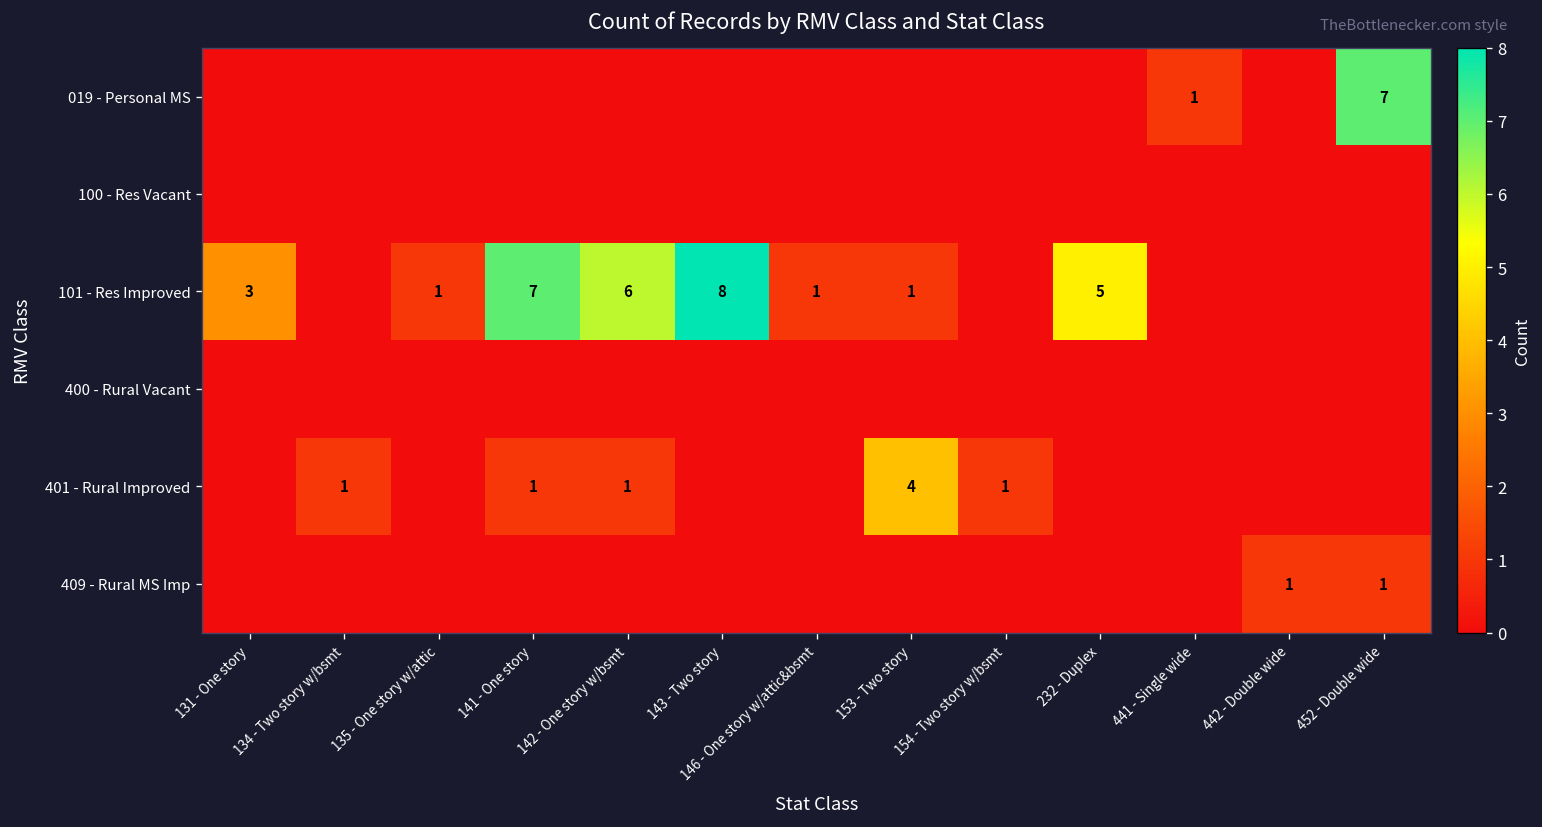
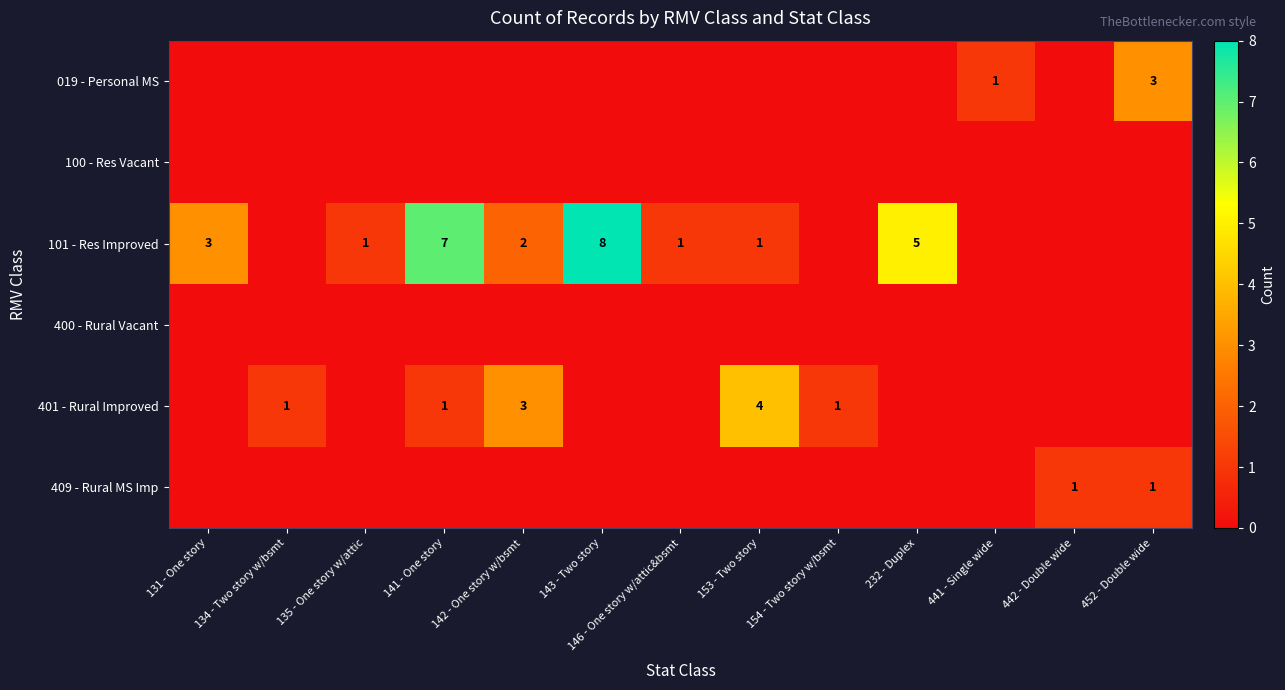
019 - Personal MS, 452 - Double wide: 7 -> 3
101 - Res Improved, 142 - One story w/bsmt: 6 -> 2
401 - Rural Improved, 142 - One story w/bsmt: 1 -> 3
